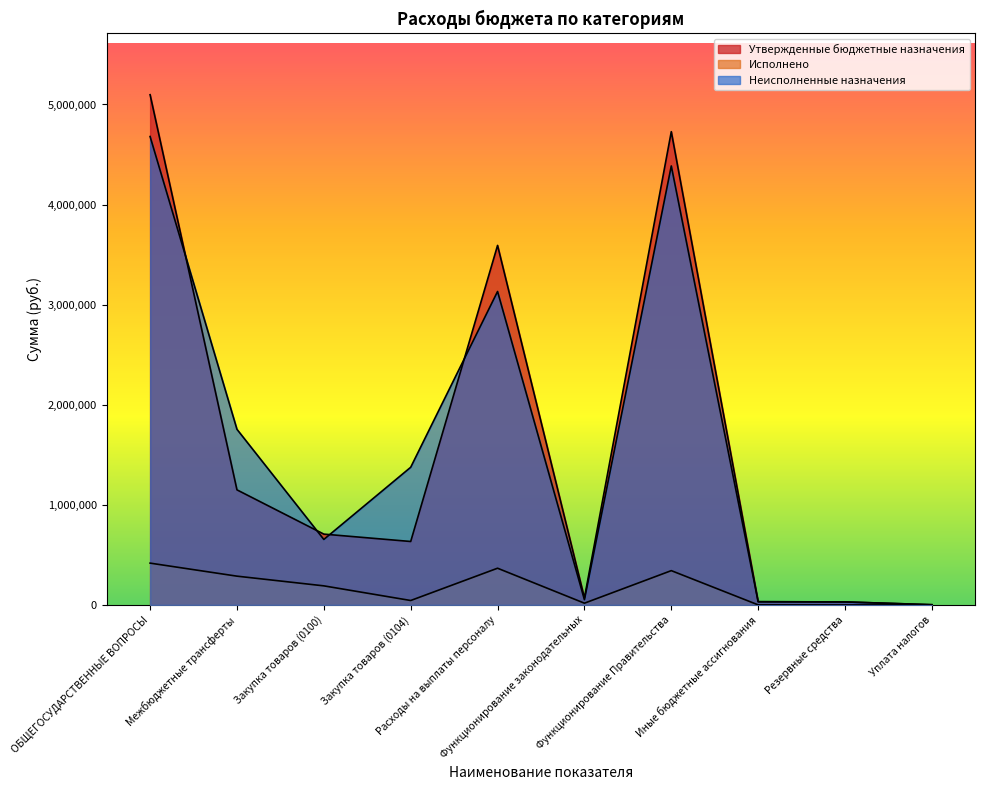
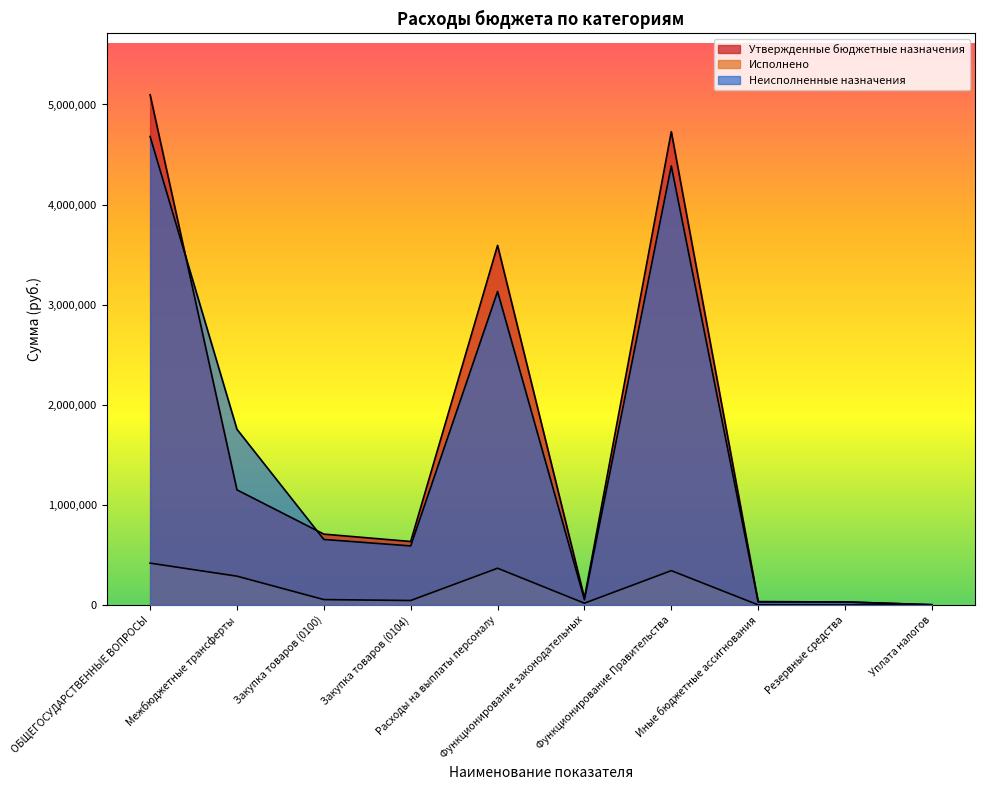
Исполнено, Закупка товаров (0100): 190,000 -> 50,000
Неисполненные назначения, Закупка товаров (0104): 1,380,000 -> 590,000
